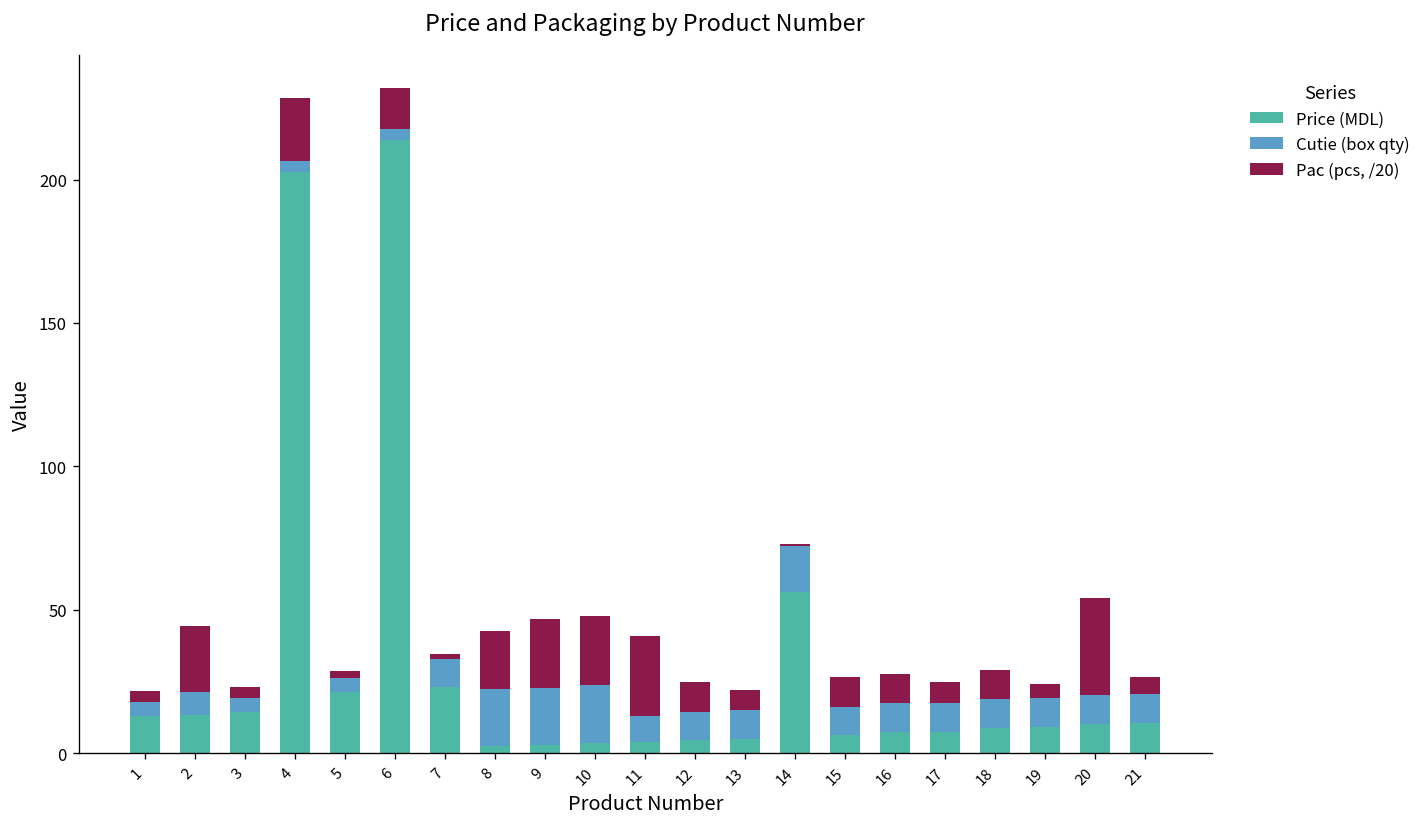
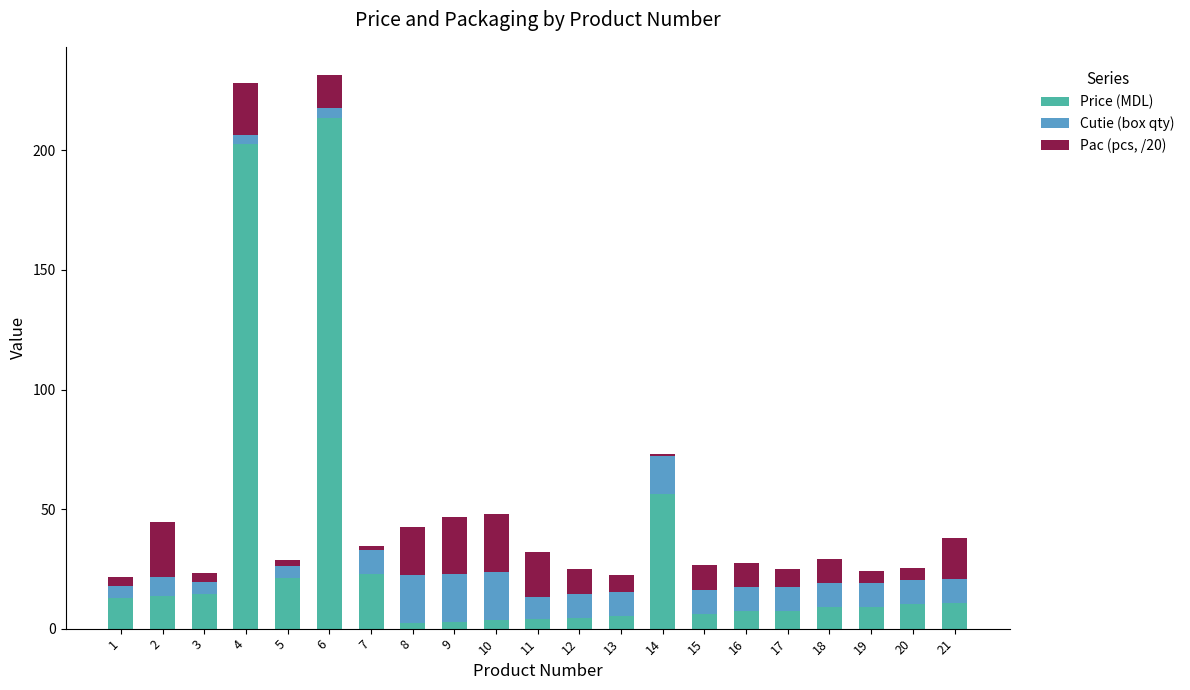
Pac (pcs, /20), 11: 28 -> 19
Pac (pcs, /20), 20: 34 -> 5
Pac (pcs, /20), 21: 6 -> 17
